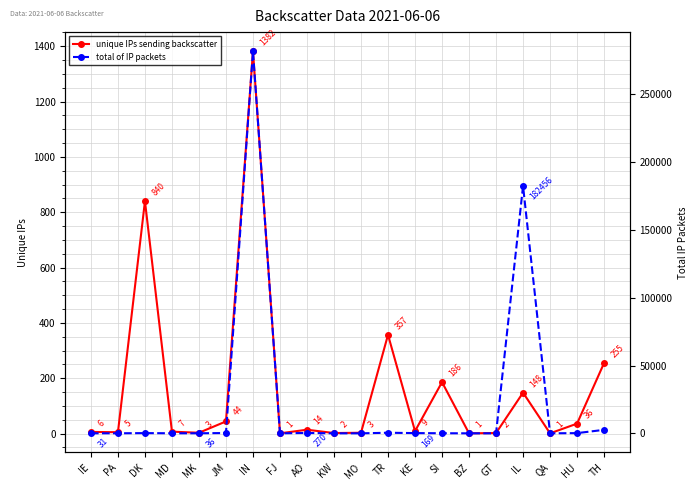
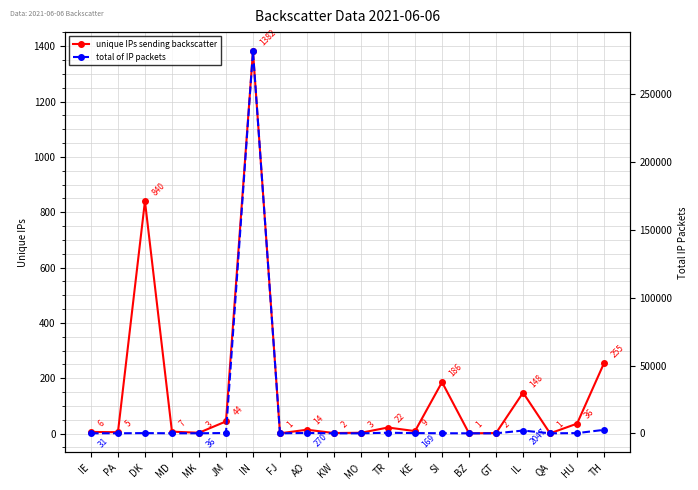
unique IPs sending backscatter, TR: 357 -> 22
total of IP packets, IL: 182456 -> 2047
